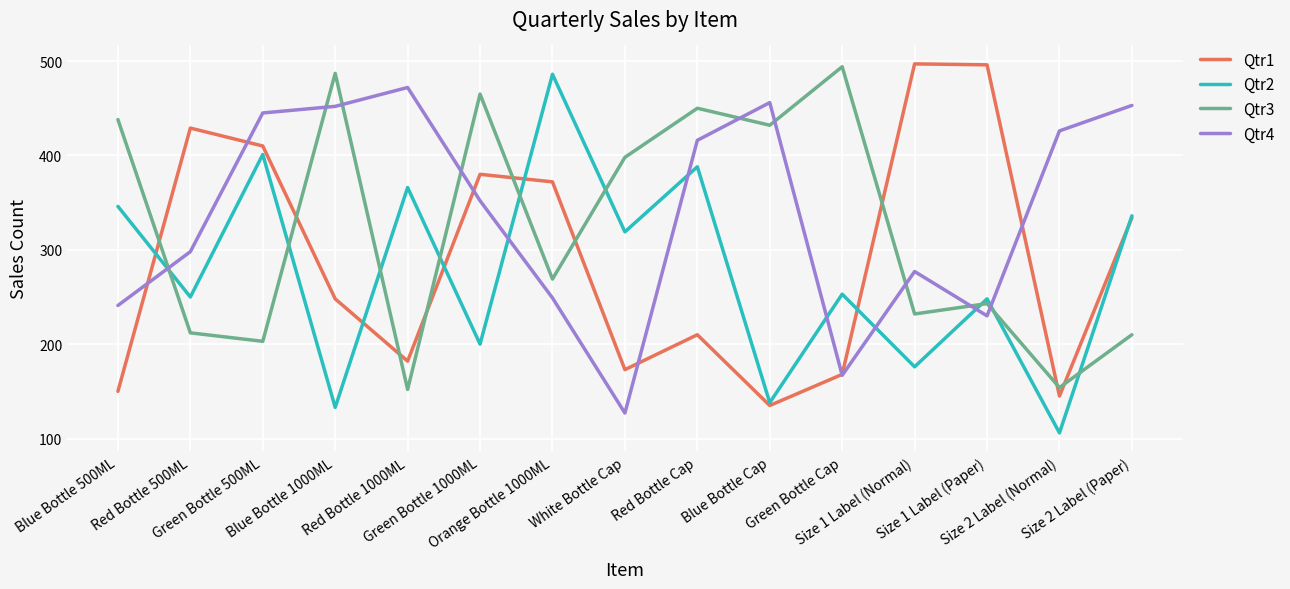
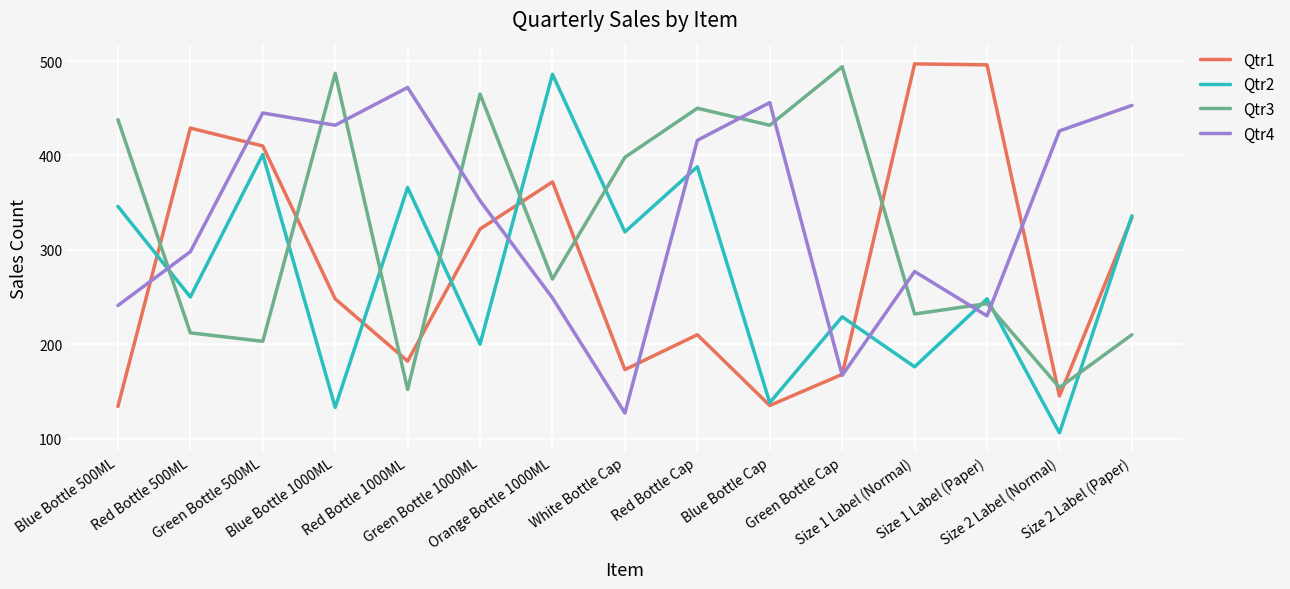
Qtr1, Blue Bottle 500ML: 150 -> 130
Qtr4, Blue Bottle 1000ML: 450 -> 430
Qtr1, Green Bottle 1000ML: 380 -> 320
Qtr2, Green Bottle Cap: 250 -> 230
